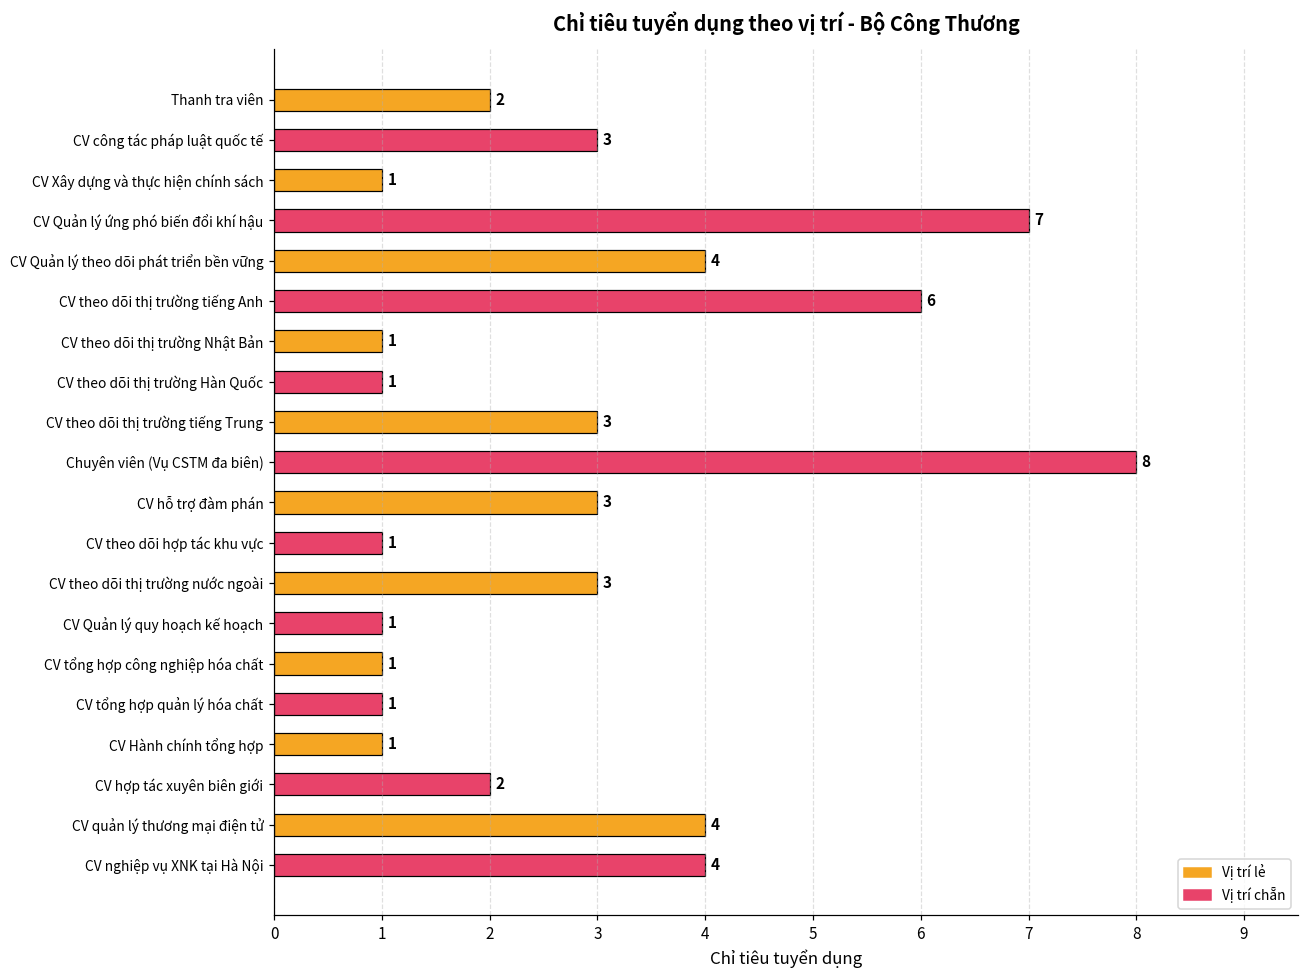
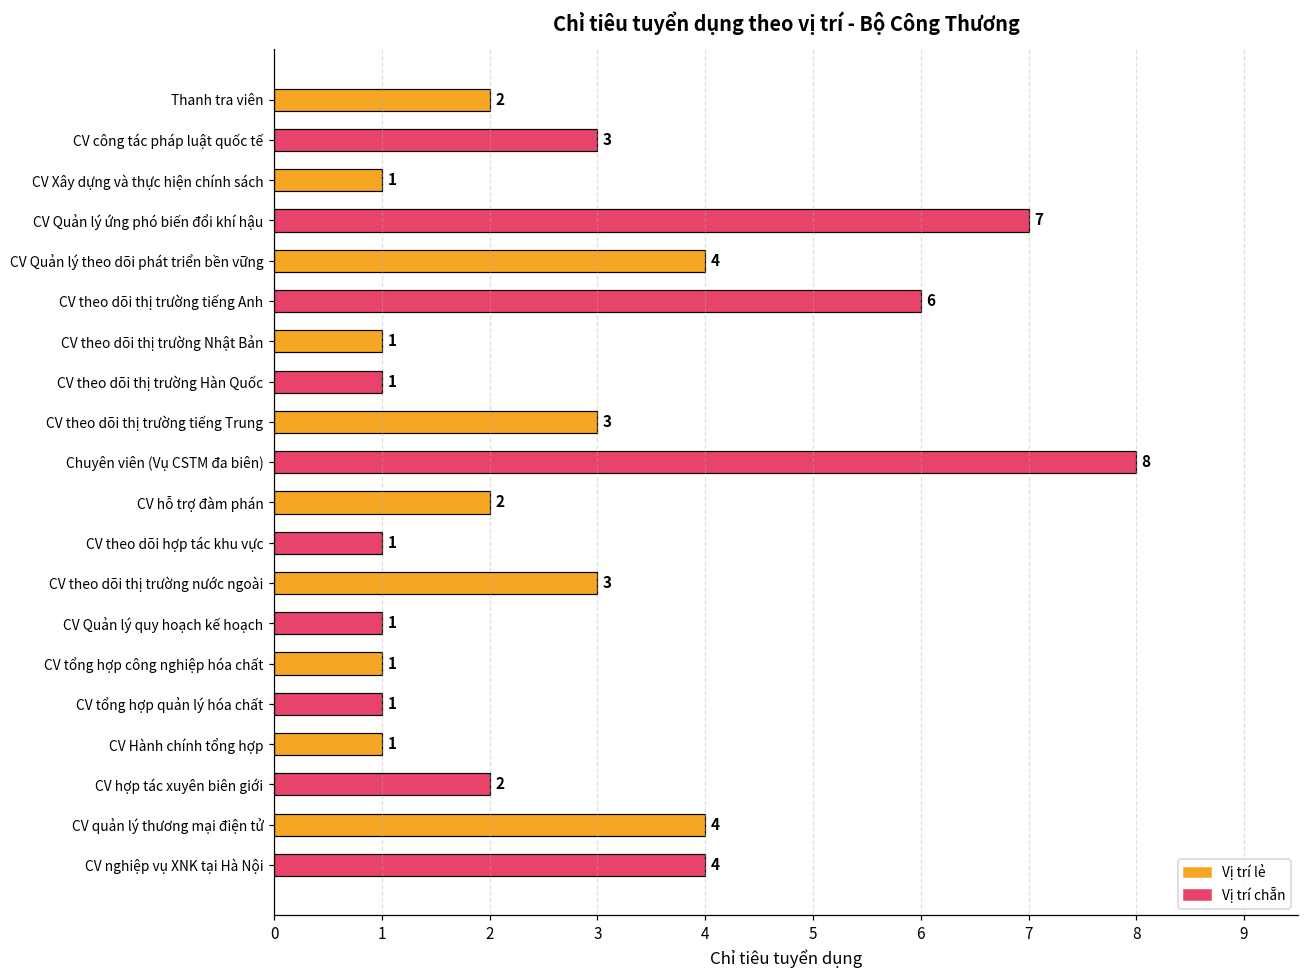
CV hỗ trợ đàm phán: 3 -> 2
